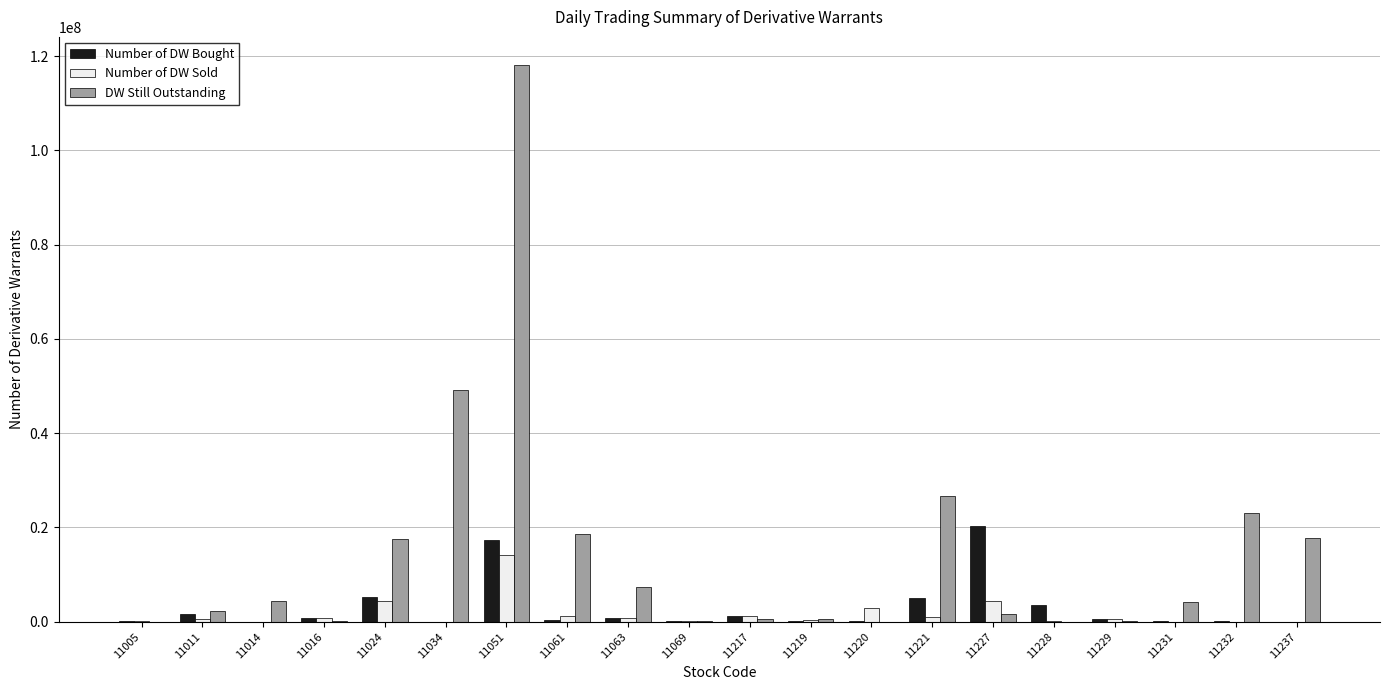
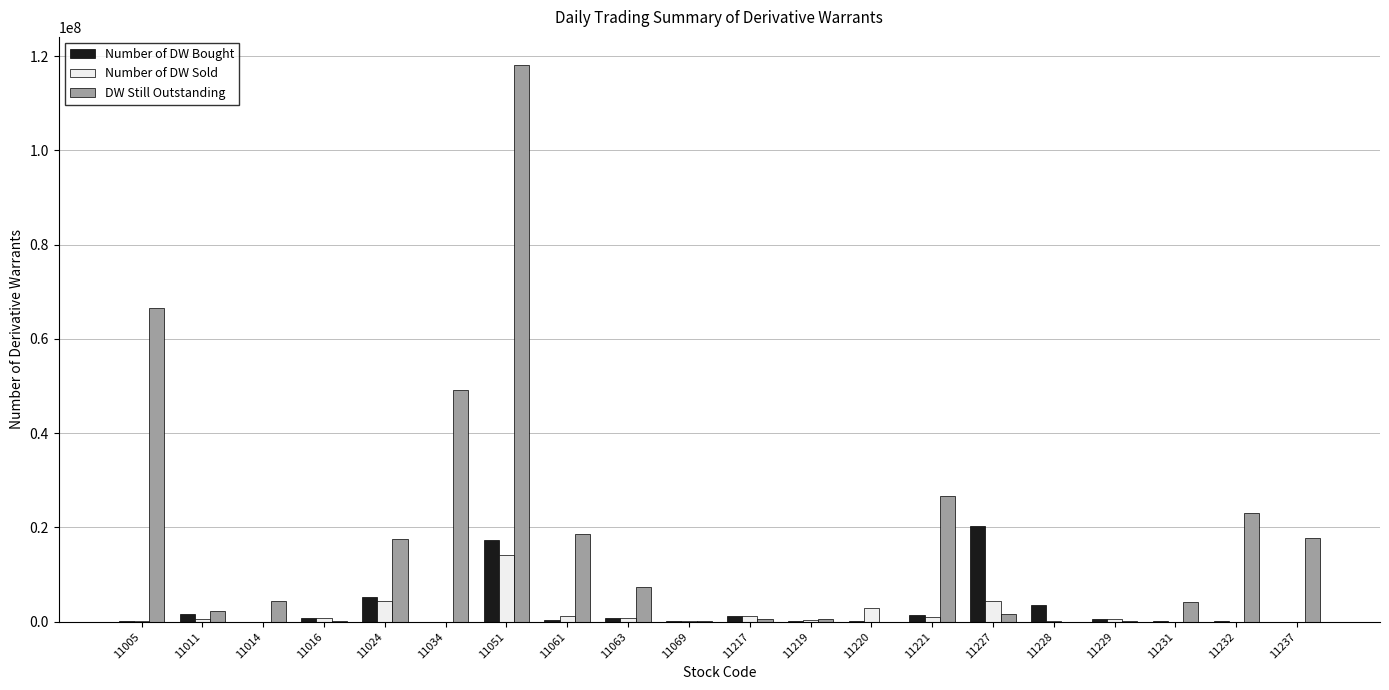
DW Still Outstanding, 11005: 0 -> 66000000
Number of DW Bought, 11221: 5000000 -> 1000000
